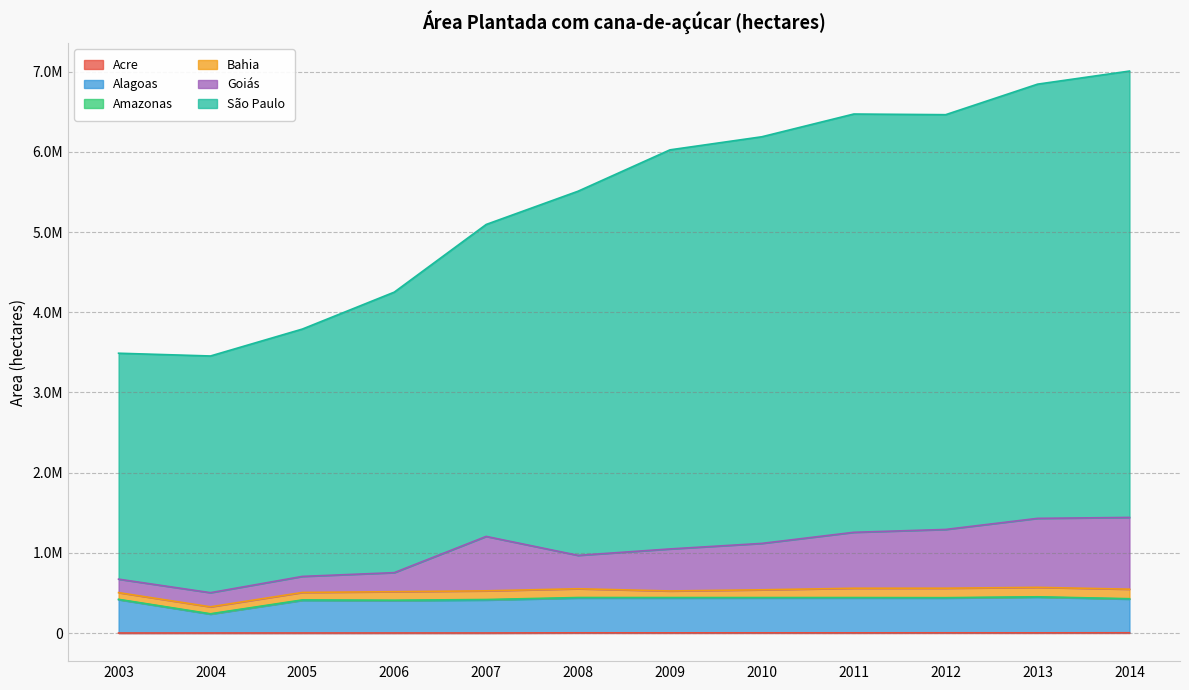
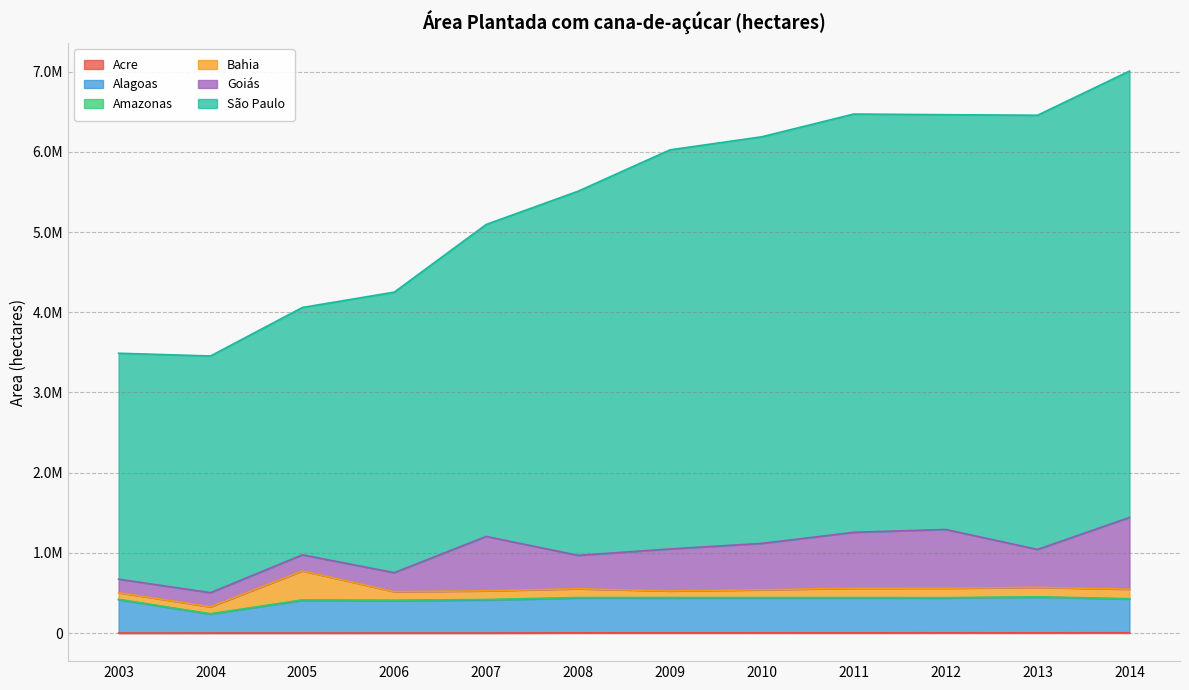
Bahia, 2005: 100000 -> 400000
Goiás, 2013: 900000 -> 500000
